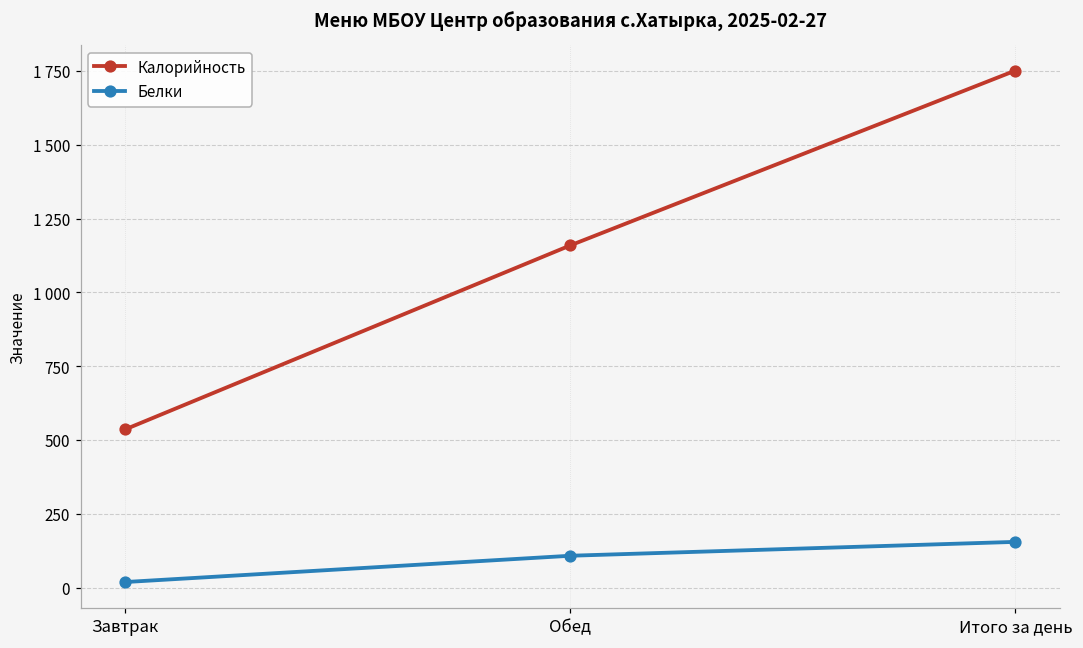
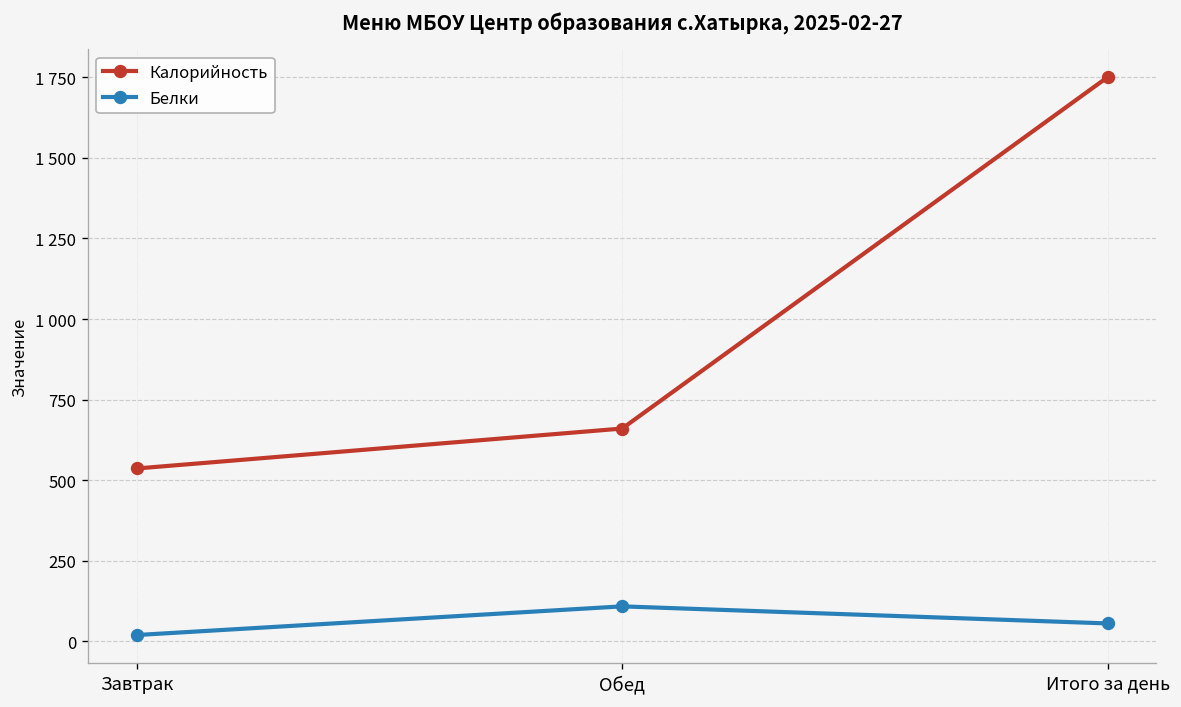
Калорийность, Обед: 1160 -> 660
Белки, Итого за день: 160 -> 60
